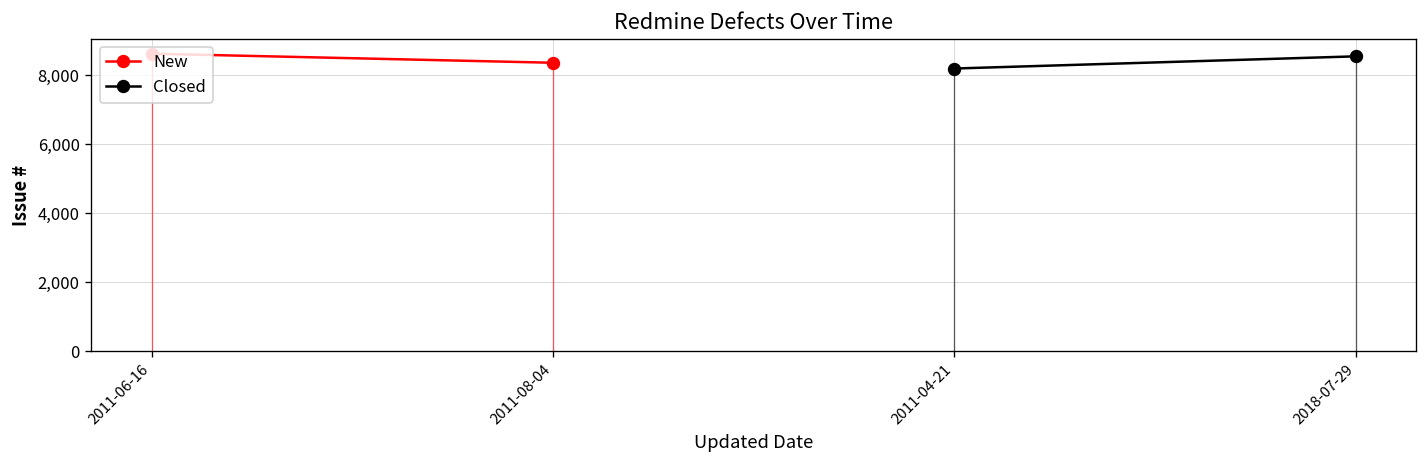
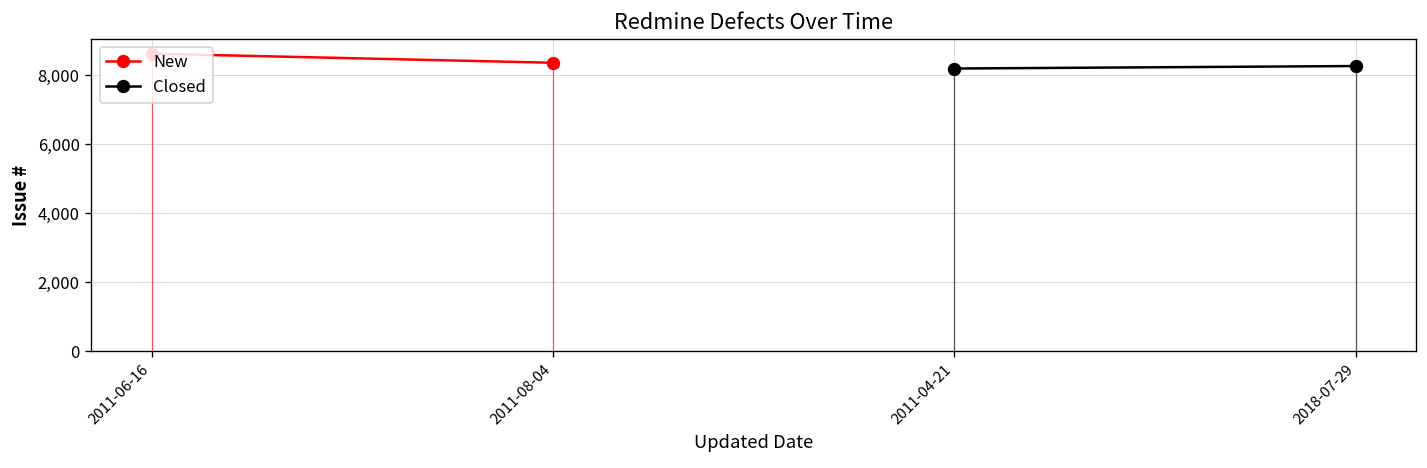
Closed, 2018-07-29: 8,500 -> 8,300
